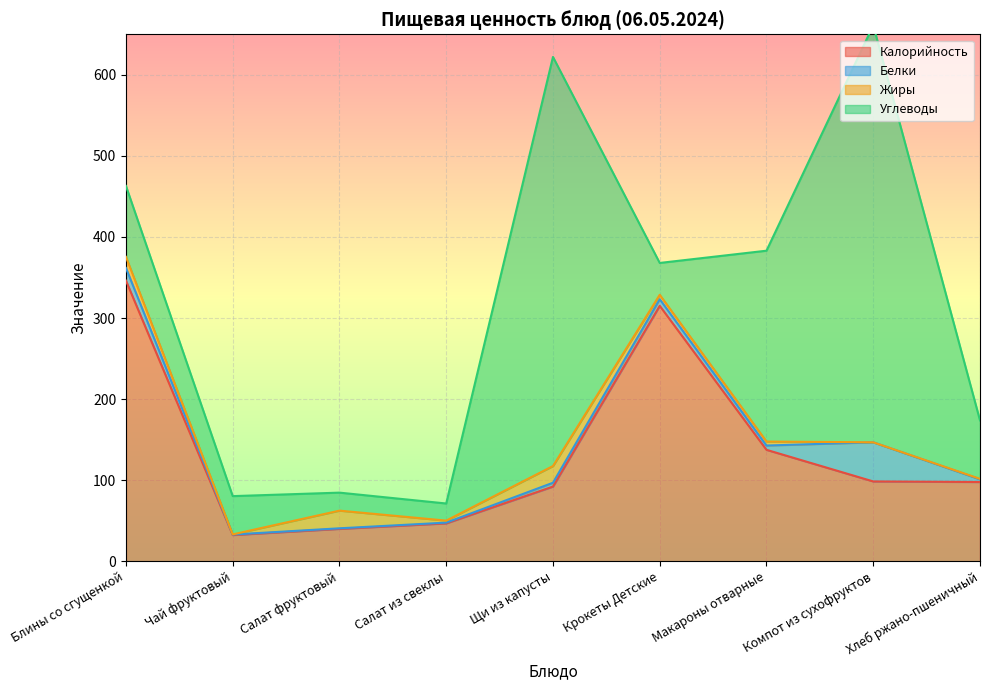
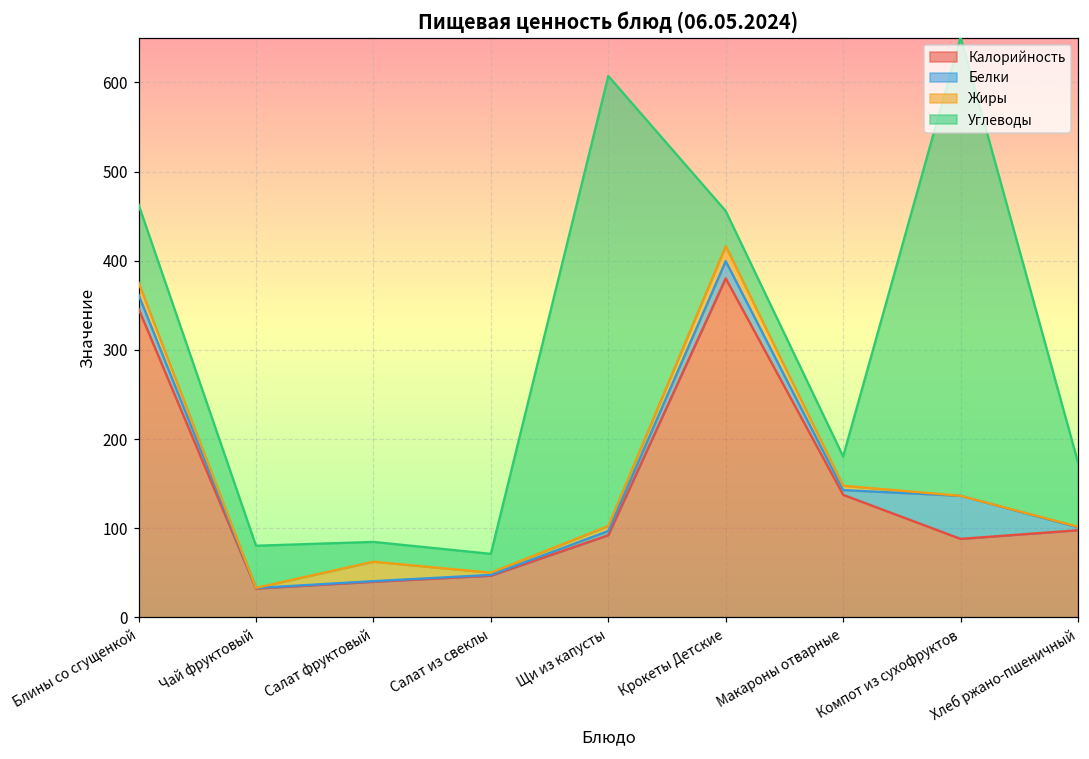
Жиры, Щи из капусты: 20 -> 10
Калорийность, Крокеты Детские: 320 -> 380
Белки, Крокеты Детские: 10 -> 20
Жиры, Крокеты Детские: 10 -> 20
Углеводы, Макароны отварные: 240 -> 30
Калорийность, Компот из сухофруктов: 100 -> 90
